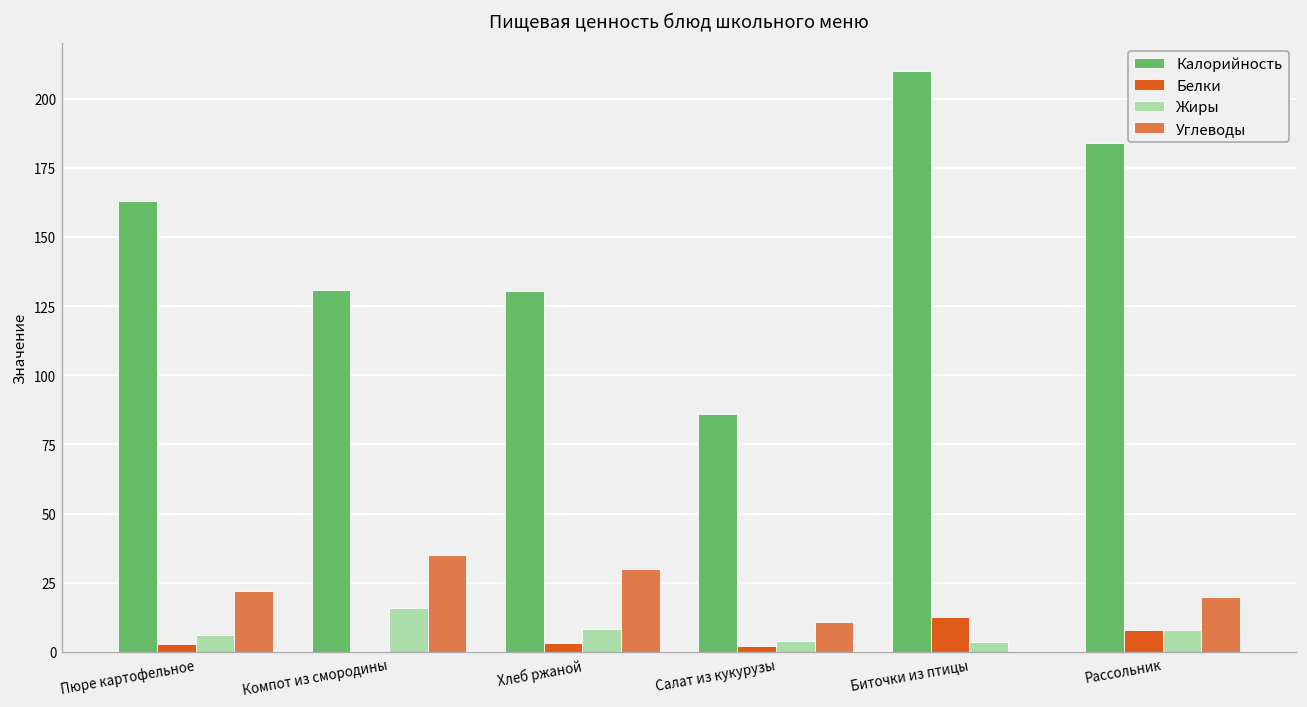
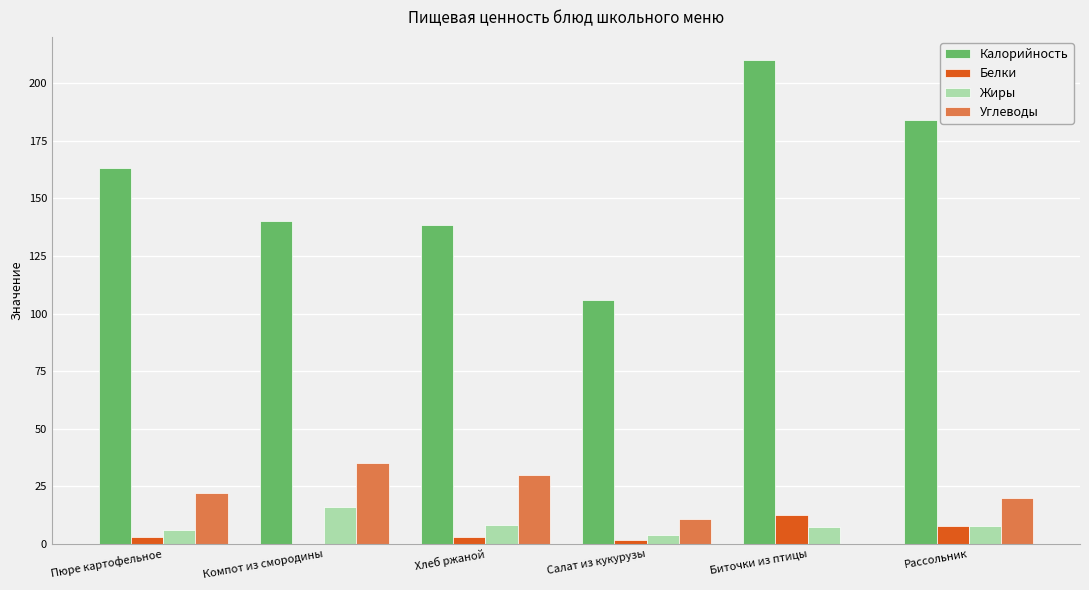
Калорийность, Компот из смородины: 131 -> 140
Калорийность, Хлеб ржаной: 130 -> 139
Калорийность, Салат из кукурузы: 86 -> 106
Жиры, Биточки из птицы: 4 -> 8
